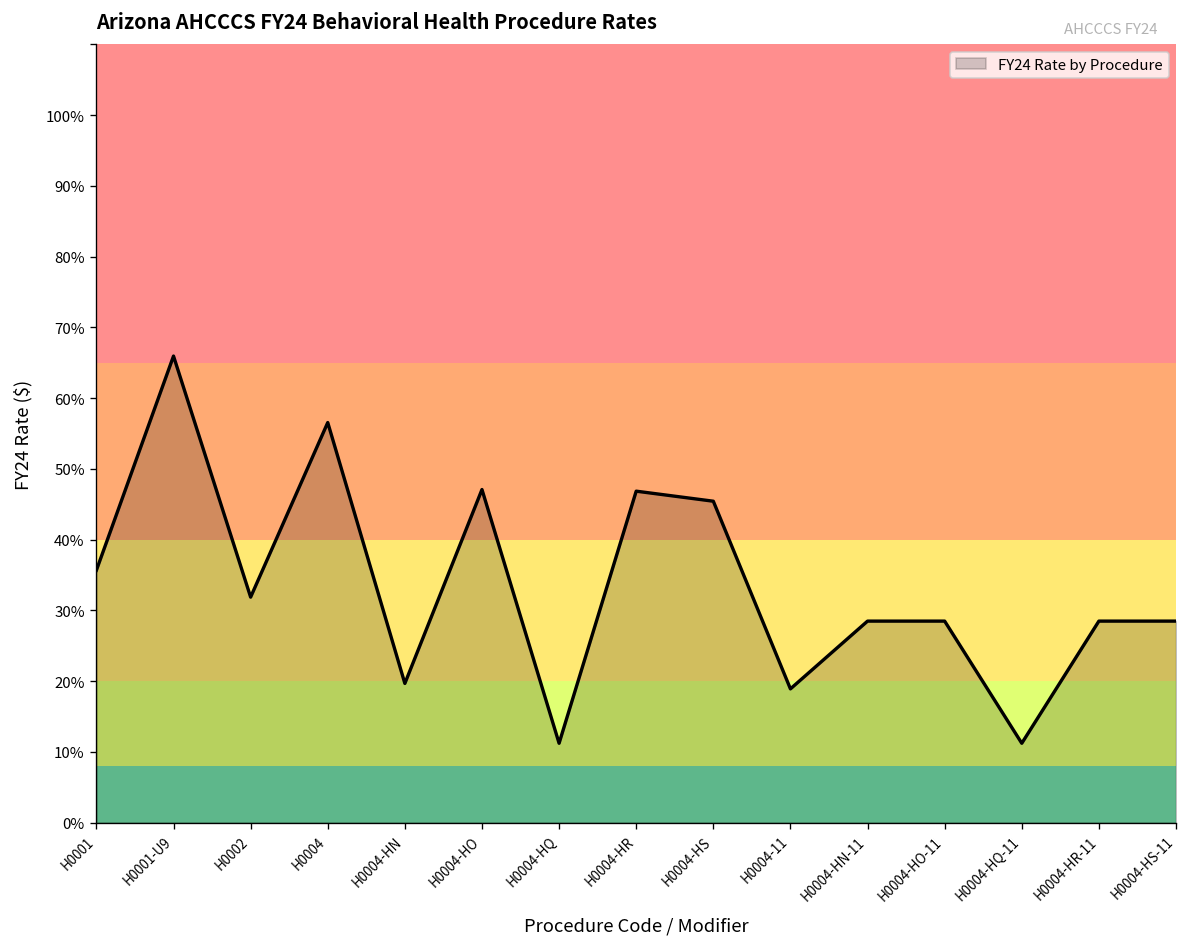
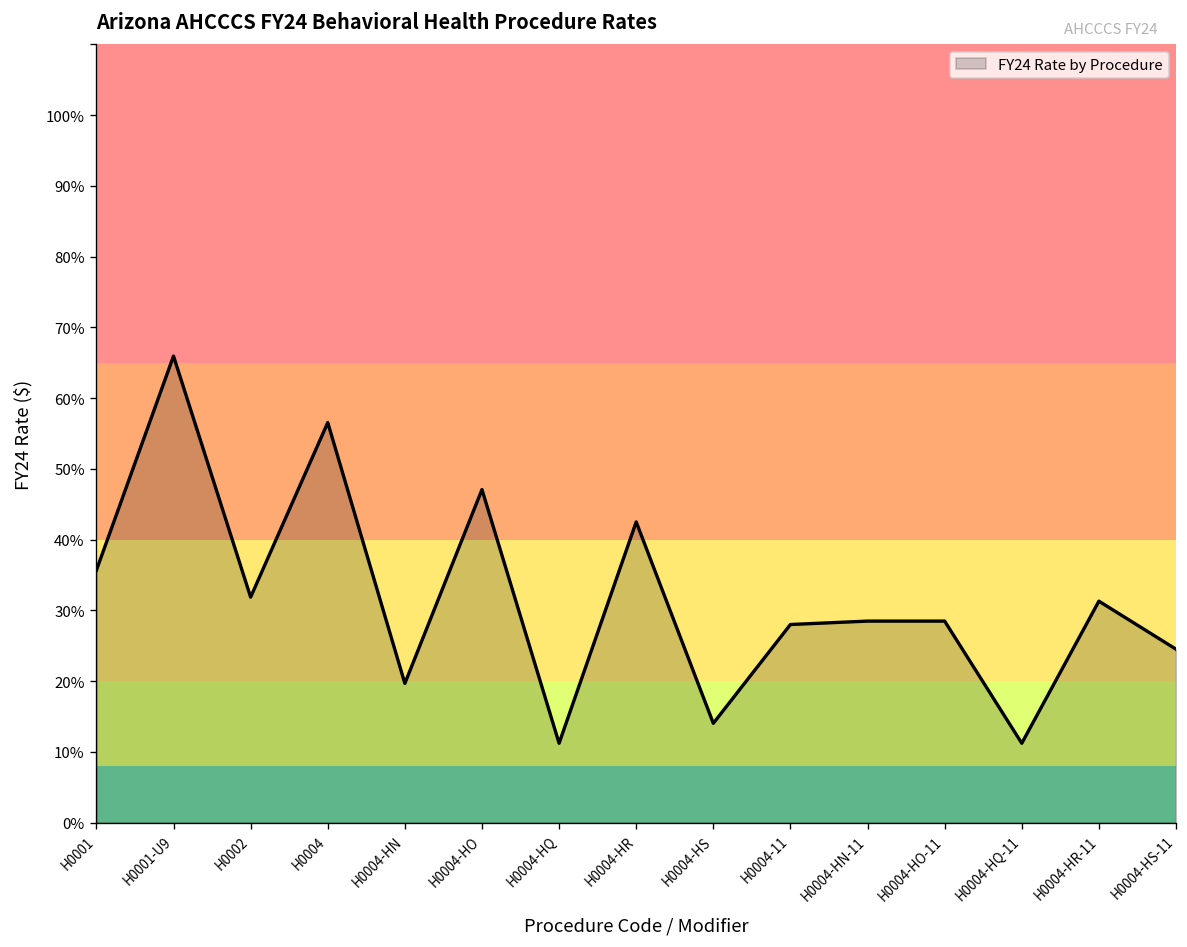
H0004-HR: 47% -> 43%
H0004-HS: 45% -> 14%
H0004-11: 19% -> 28%
H0004-HR-11: 28% -> 31%
H0004-HS-11: 28% -> 25%
